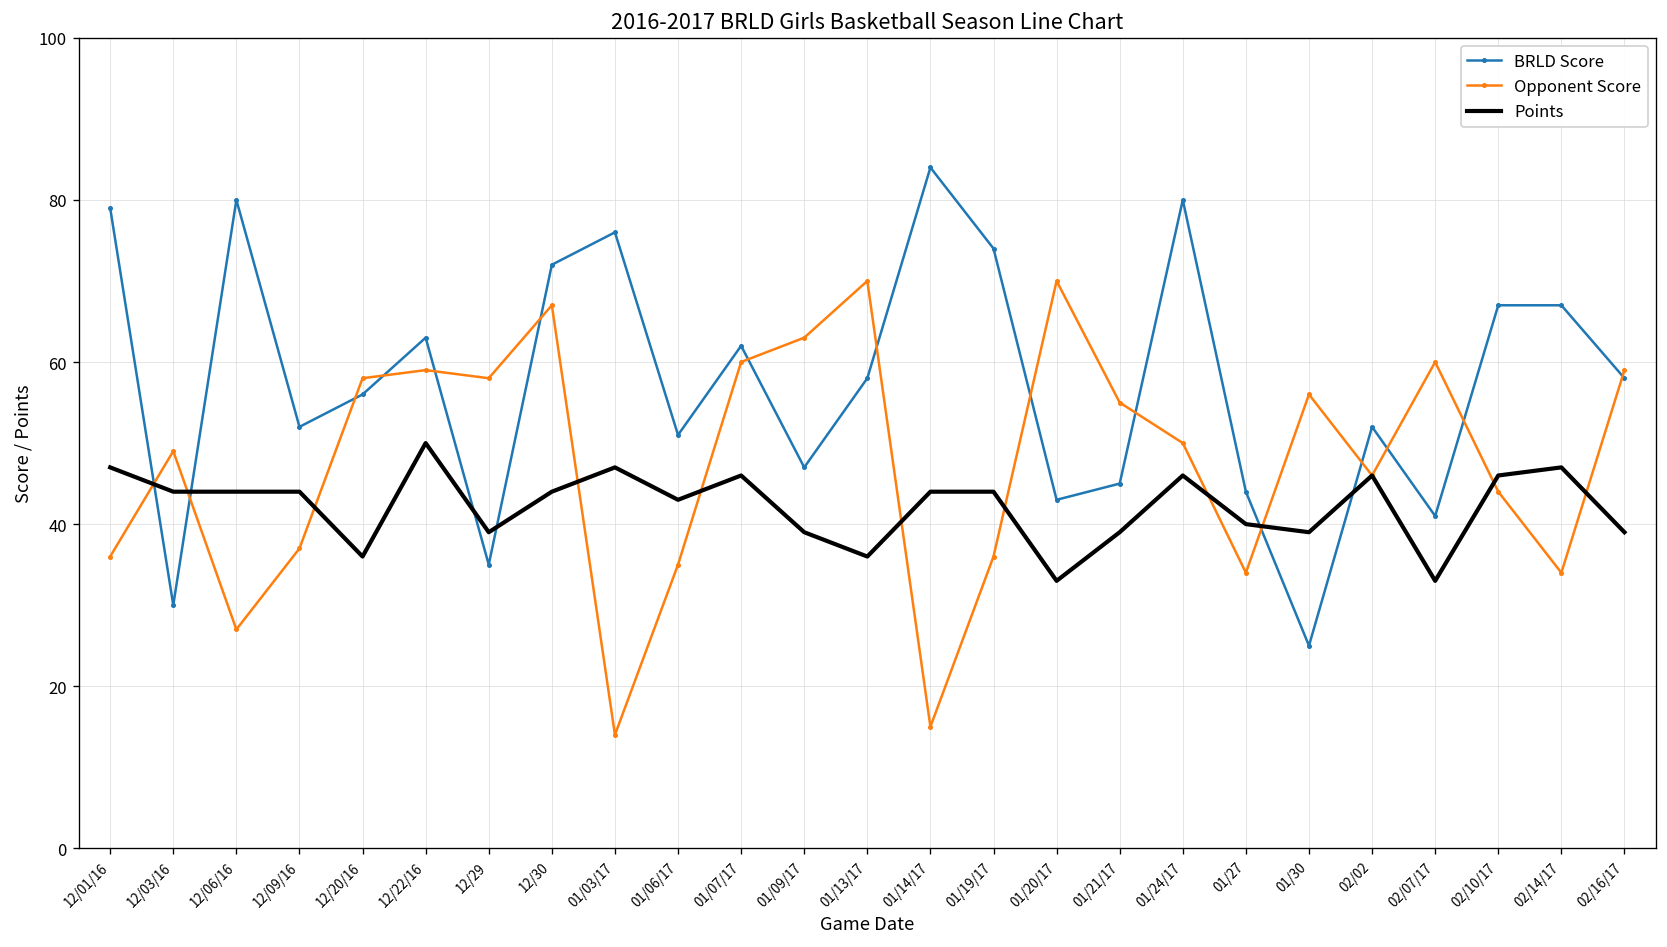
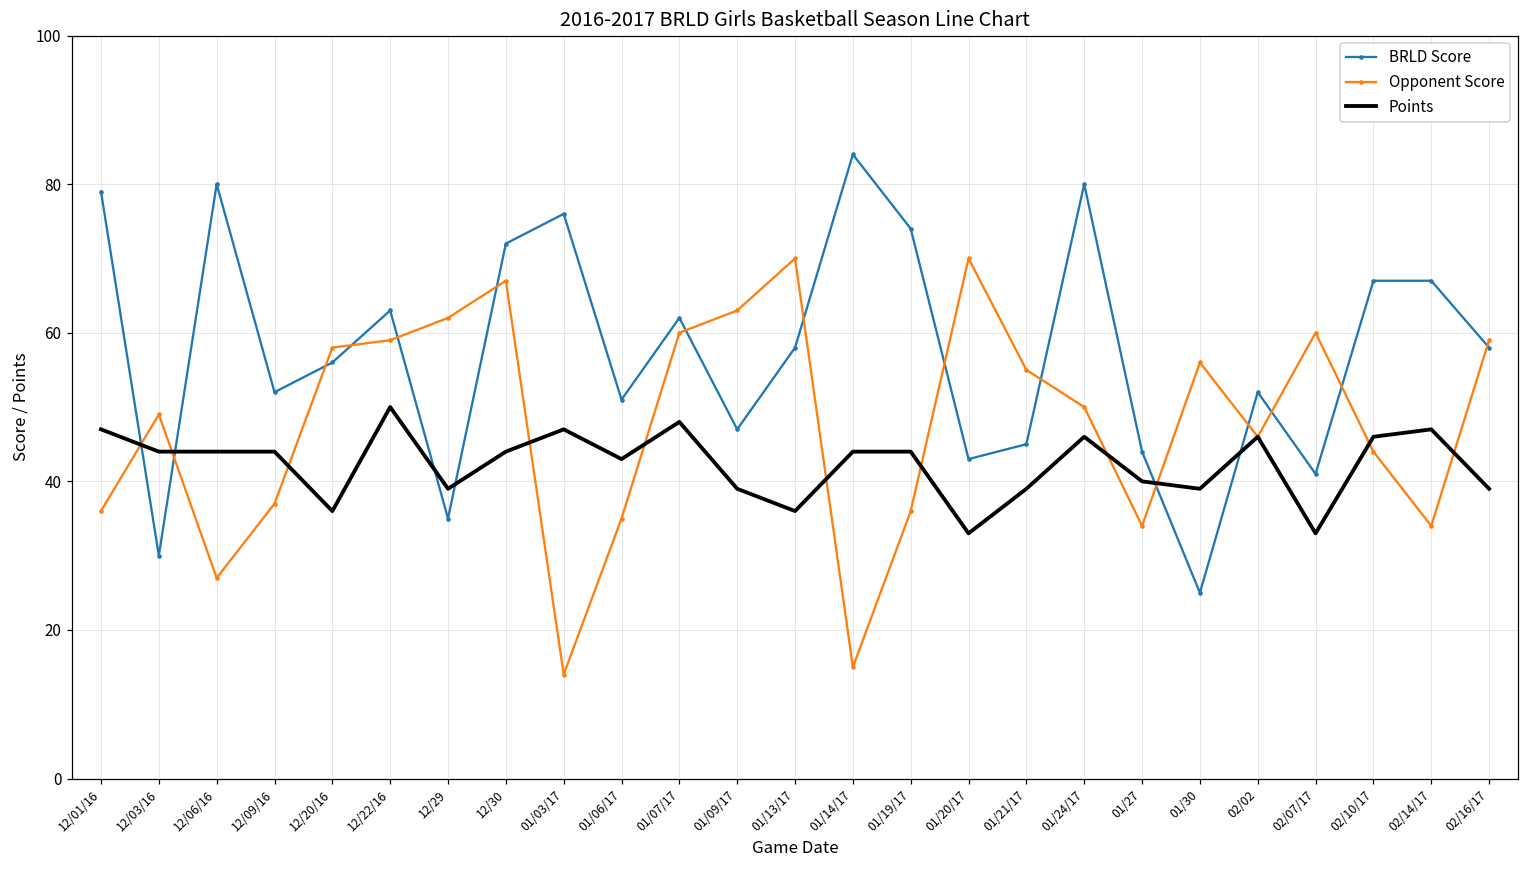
Opponent Score, 12/29: 58 -> 62
Points, 01/07/17: 46 -> 48
